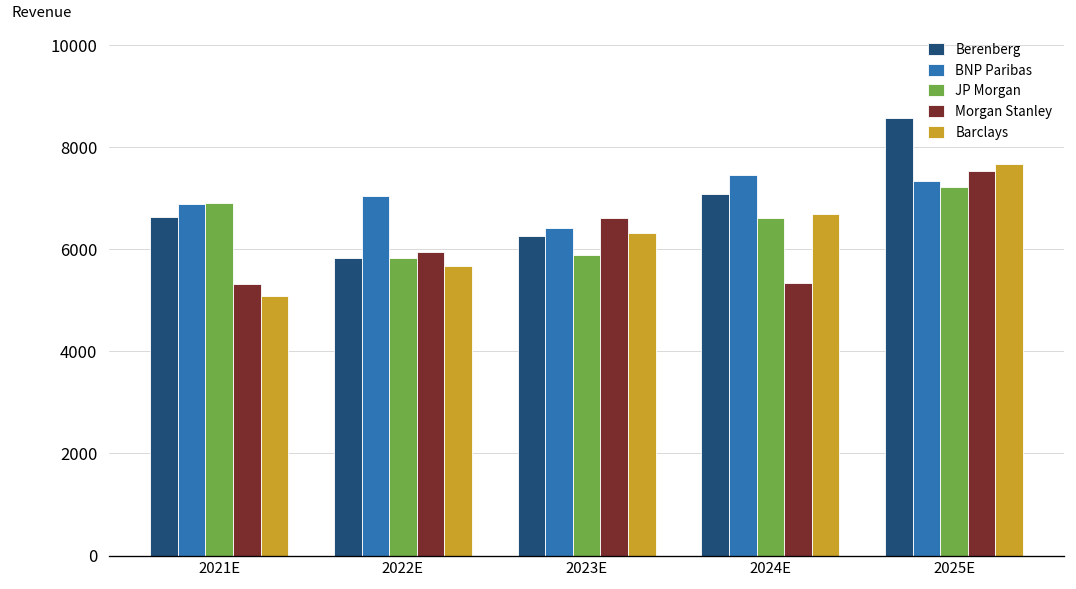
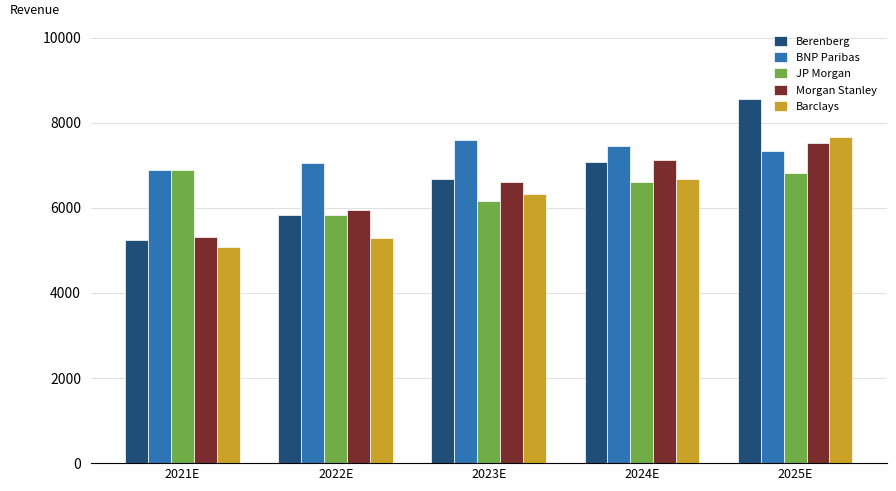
Berenberg, 2021E: 6600 -> 5300
Barclays, 2022E: 5700 -> 5300
Berenberg, 2023E: 6300 -> 6700
BNP Paribas, 2023E: 6400 -> 7600
JP Morgan, 2023E: 5900 -> 6200
Morgan Stanley, 2024E: 5300 -> 7100
JP Morgan, 2025E: 7200 -> 6800
